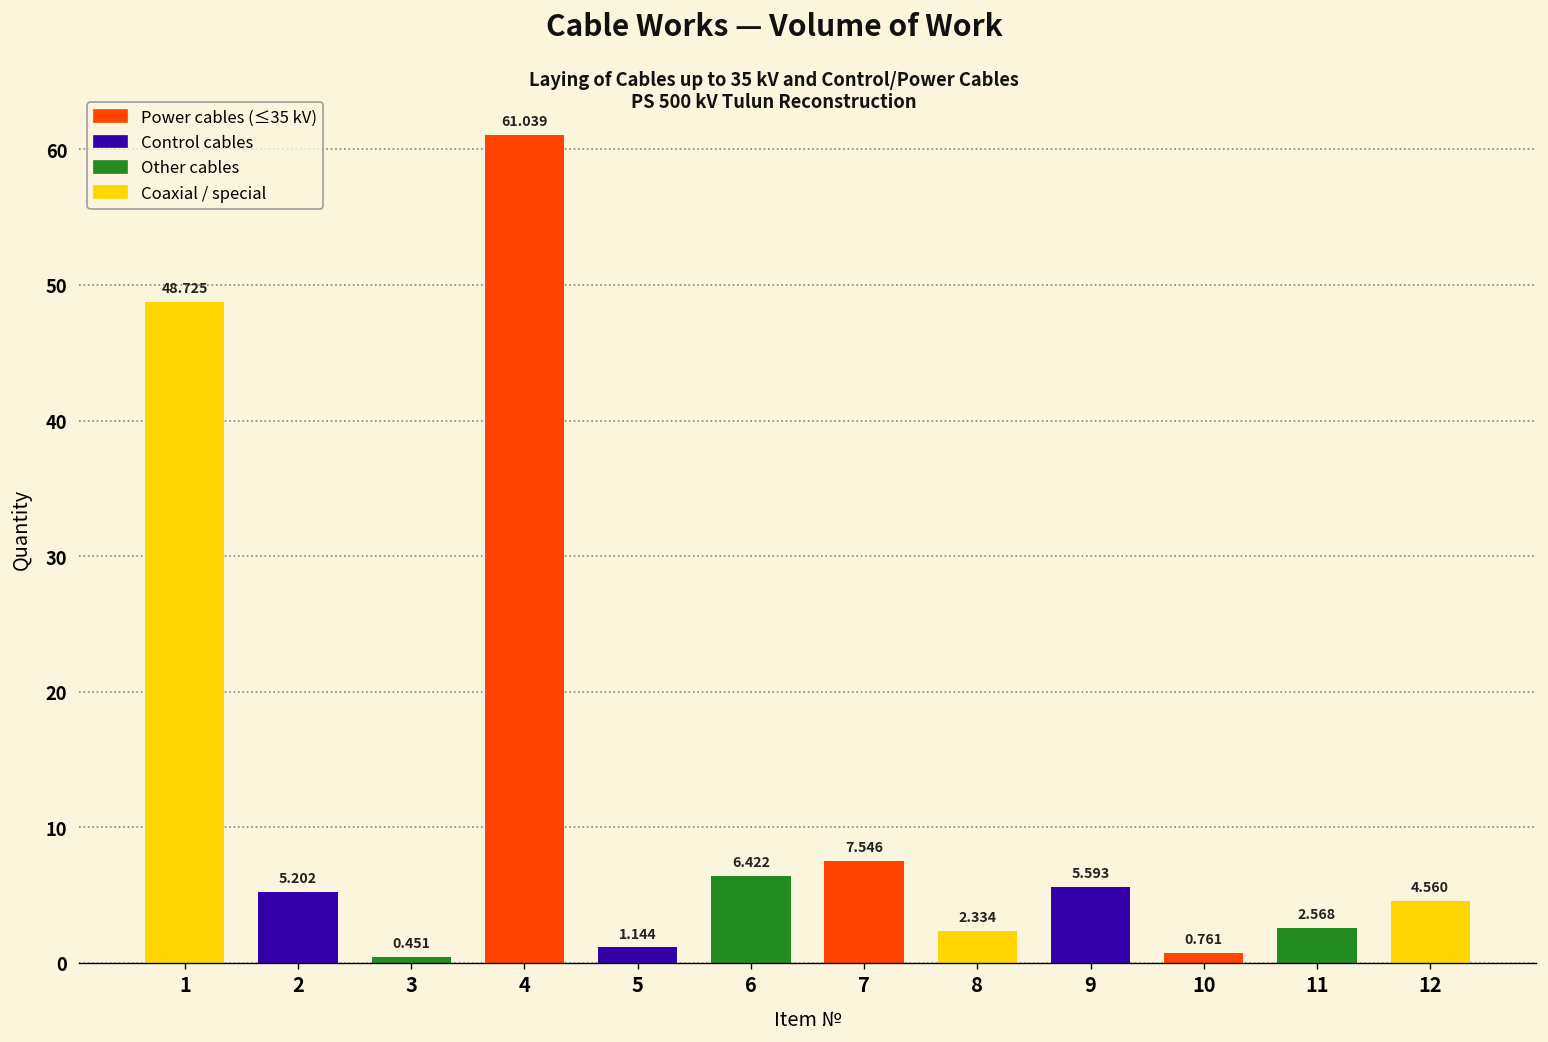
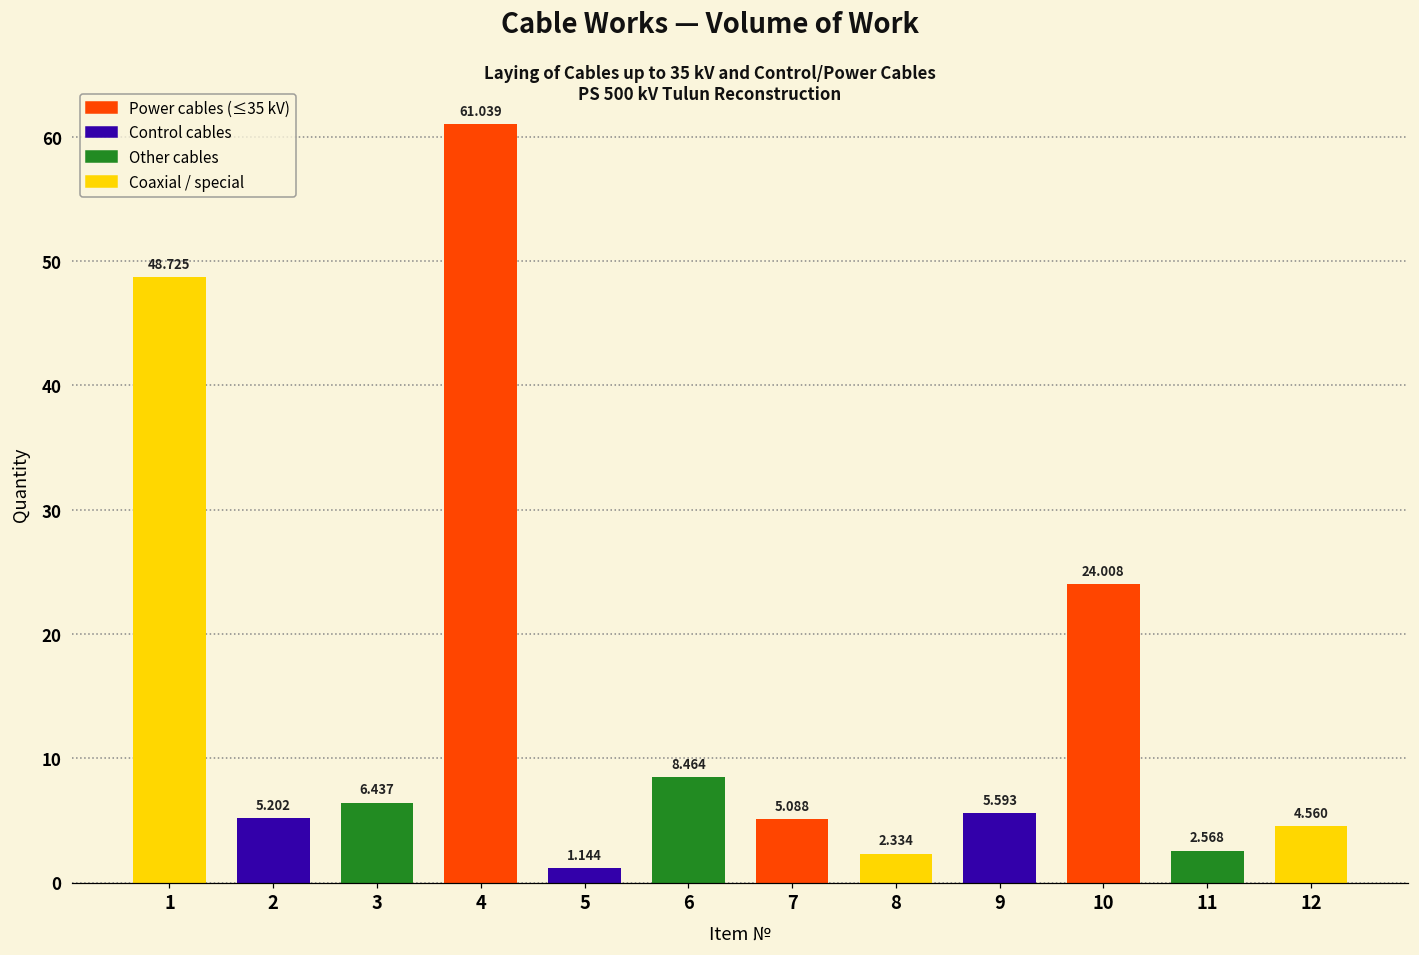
3: 0.451 -> 6.437
6: 6.422 -> 8.464
7: 7.546 -> 5.088
10: 0.761 -> 24.008
